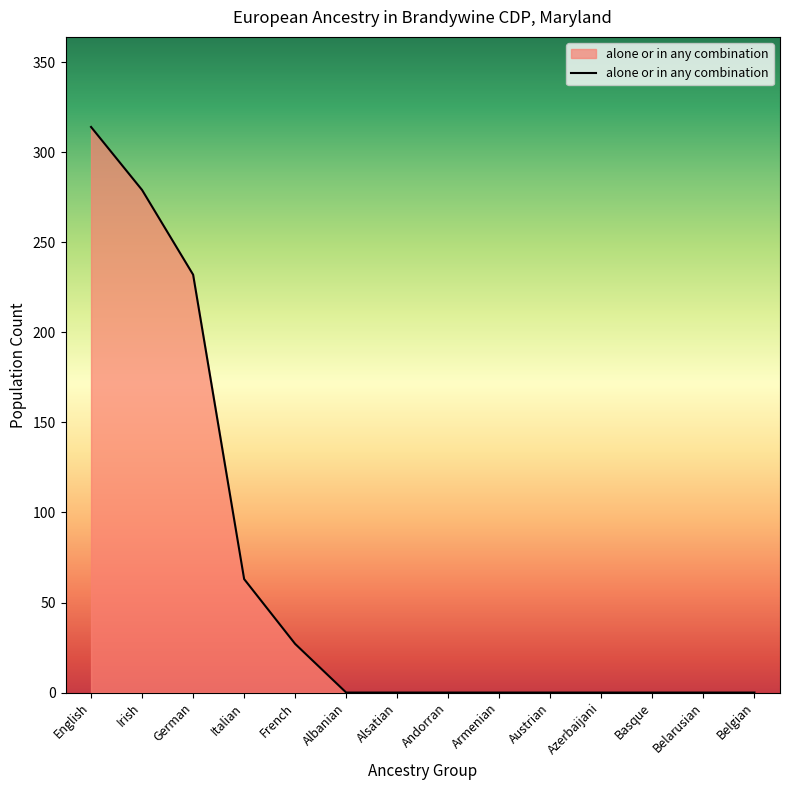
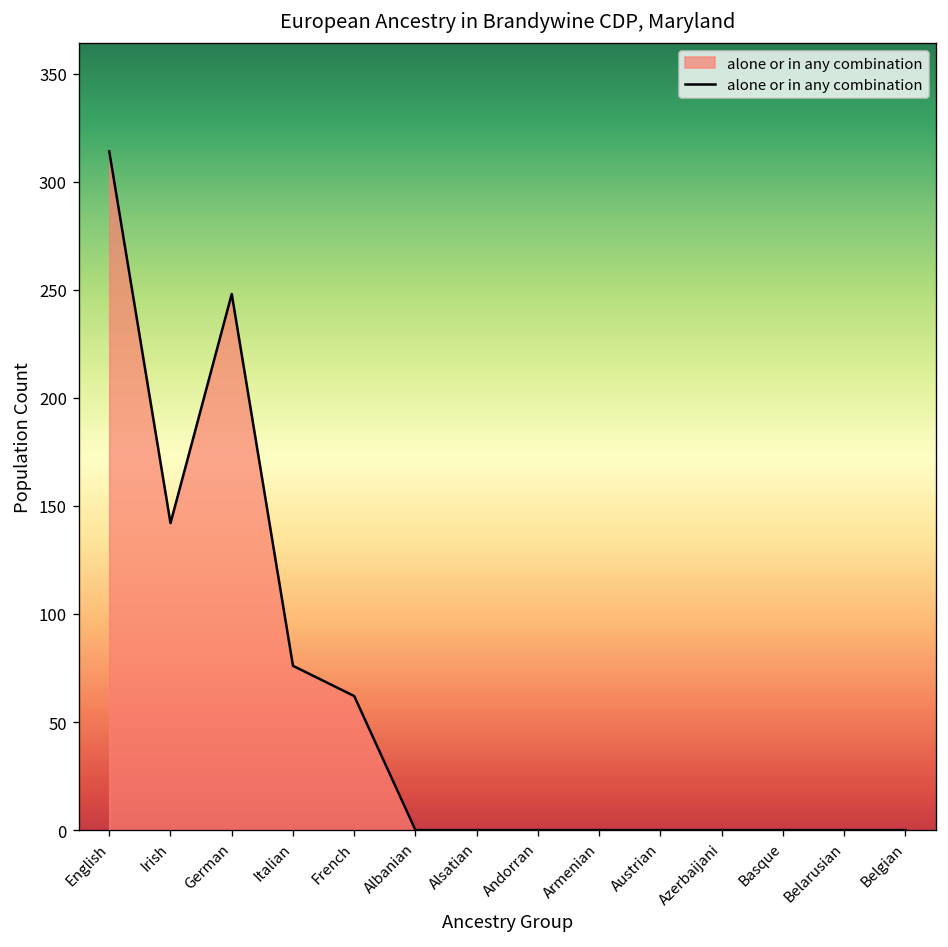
Irish: 279 -> 142
German: 232 -> 248
Italian: 63 -> 76
French: 27 -> 62
